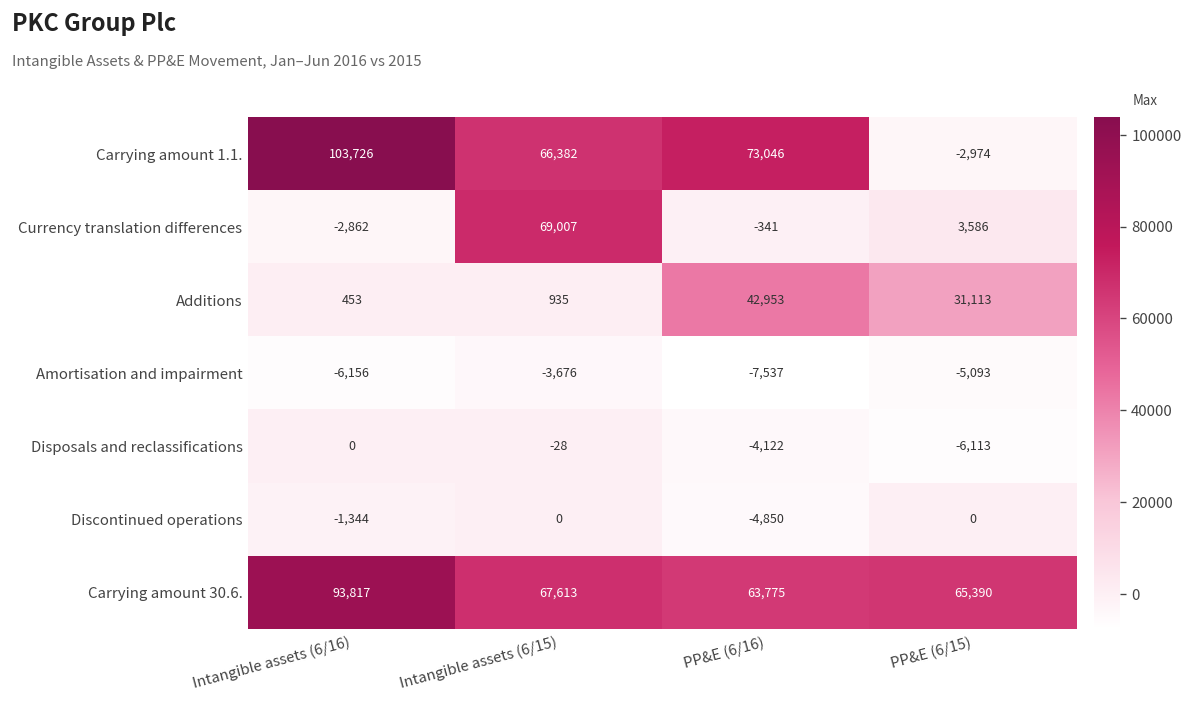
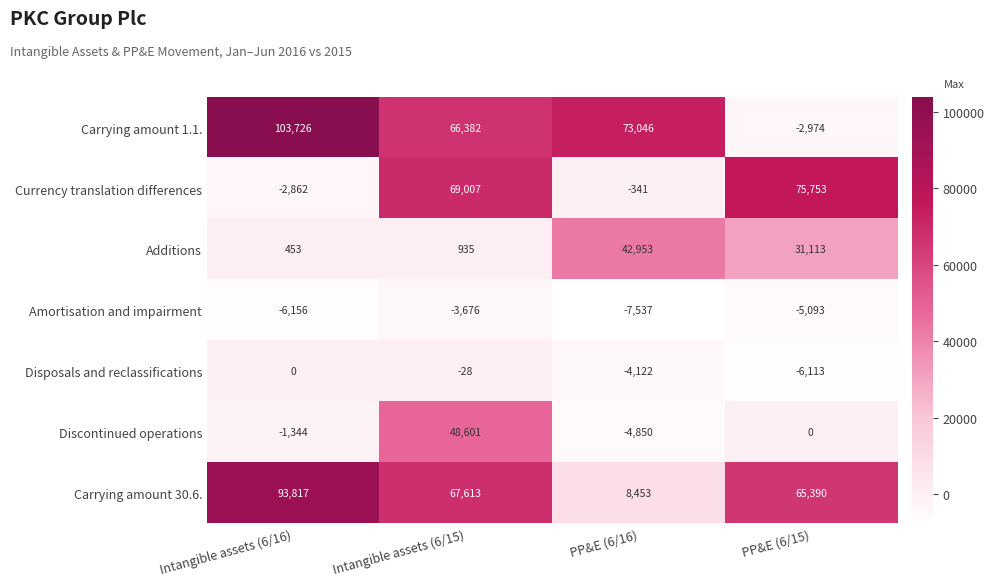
Currency translation differences, PP&E (6/15): 3,586 -> 75,753
Discontinued operations, Intangible assets (6/15): 0 -> 48,601
Carrying amount 30.6., PP&E (6/16): 63,775 -> 8,453
